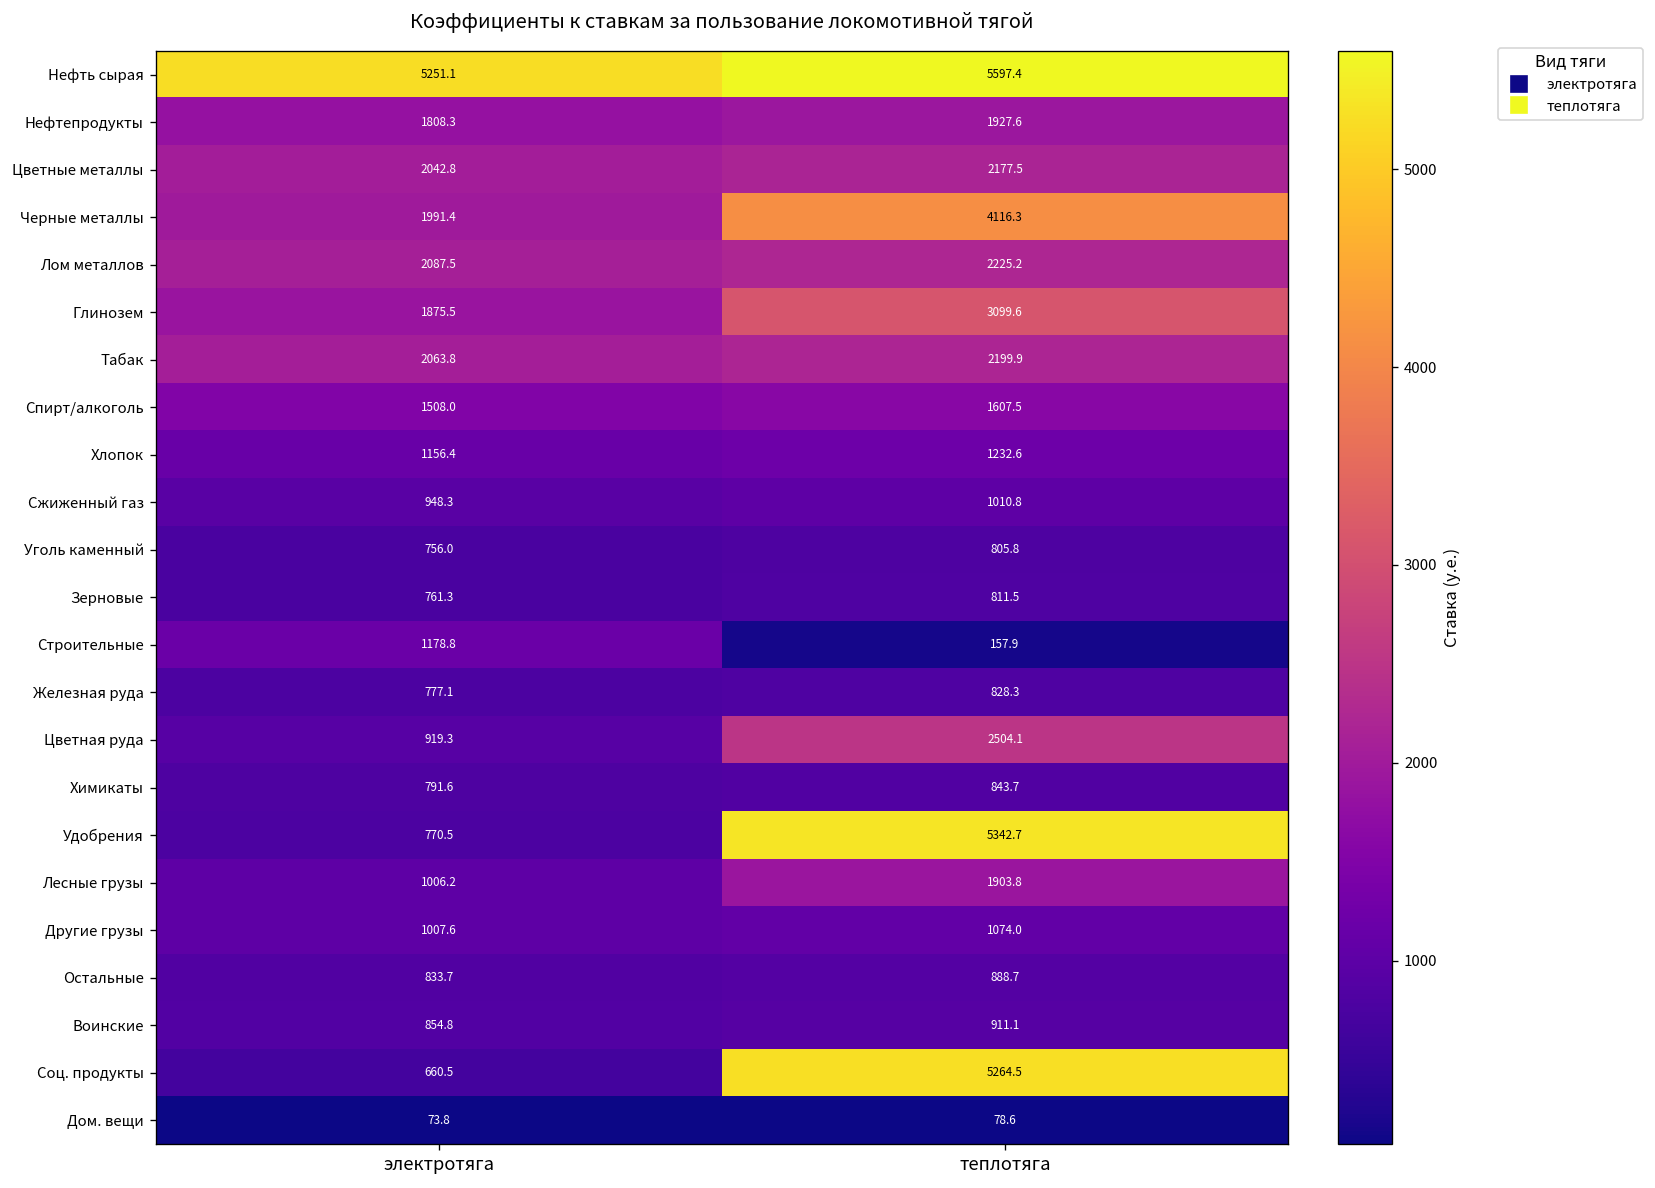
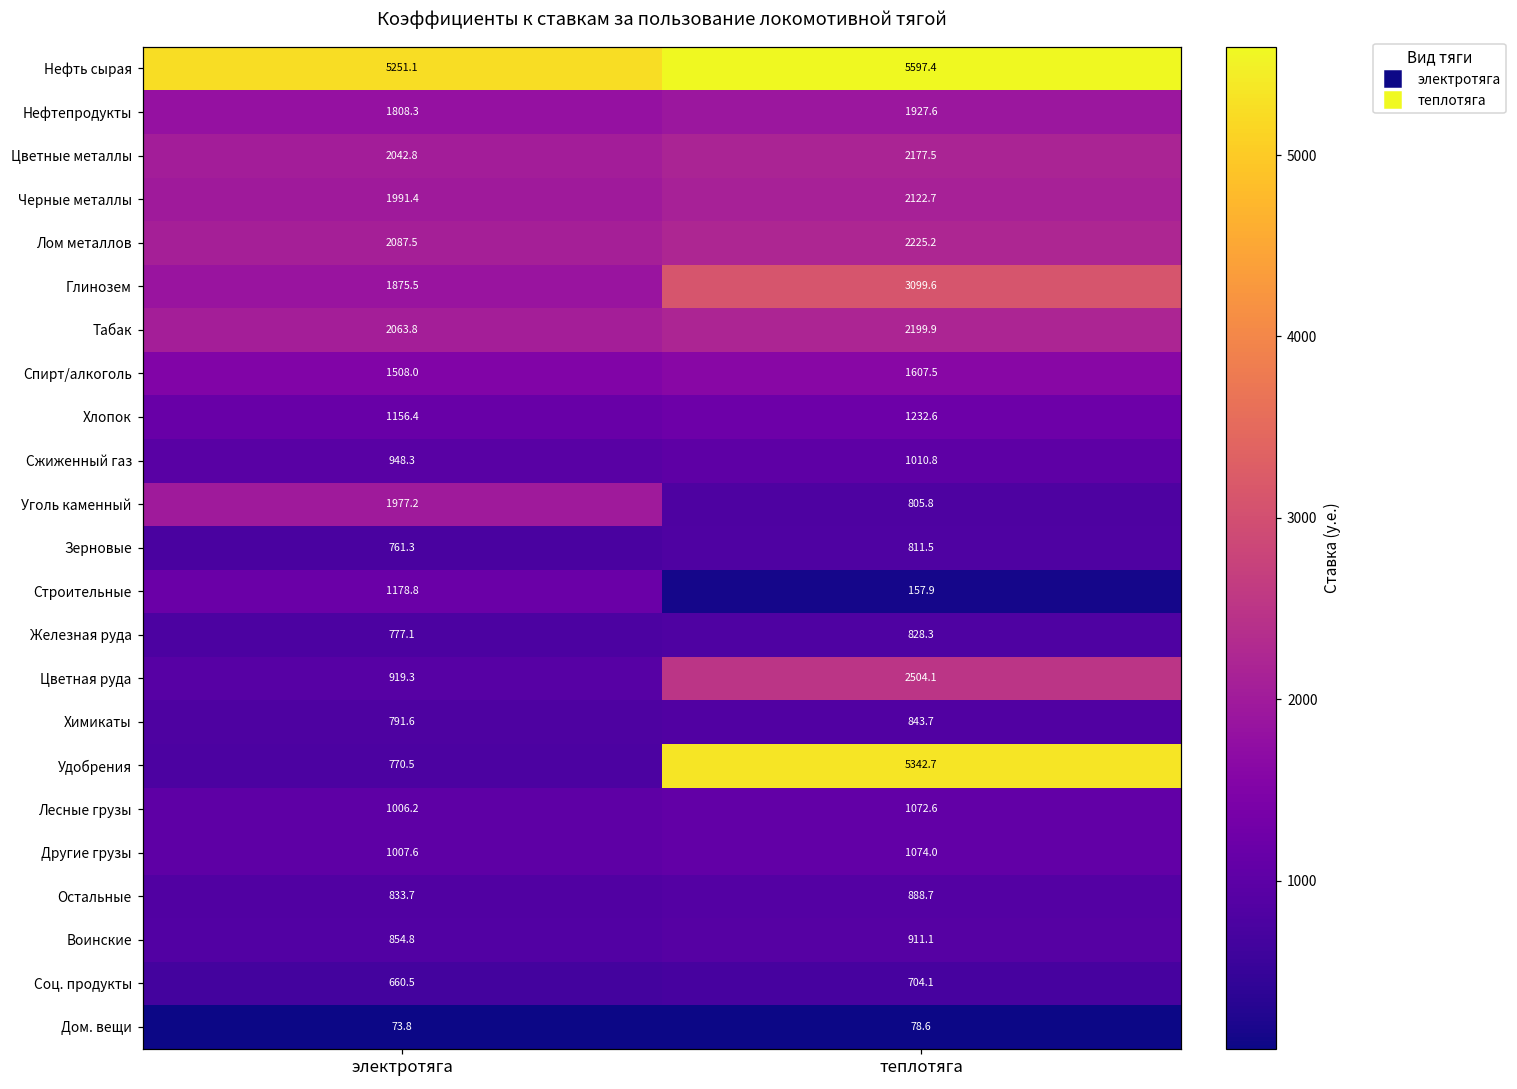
Черные металлы, теплотяга: 4116.3 -> 2122.7
Уголь каменный, электротяга: 756.0 -> 1977.2
Лесные грузы, теплотяга: 1903.8 -> 1072.6
Соц. продукты, теплотяга: 5264.5 -> 704.1
